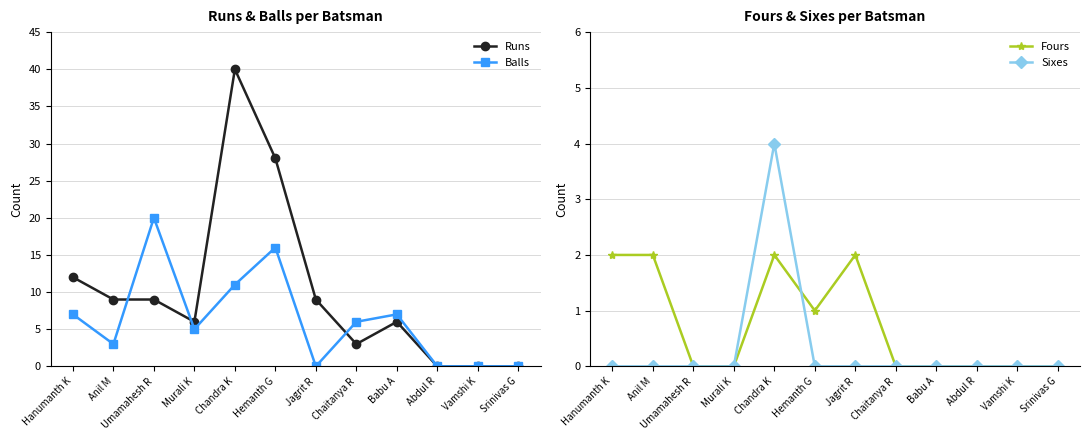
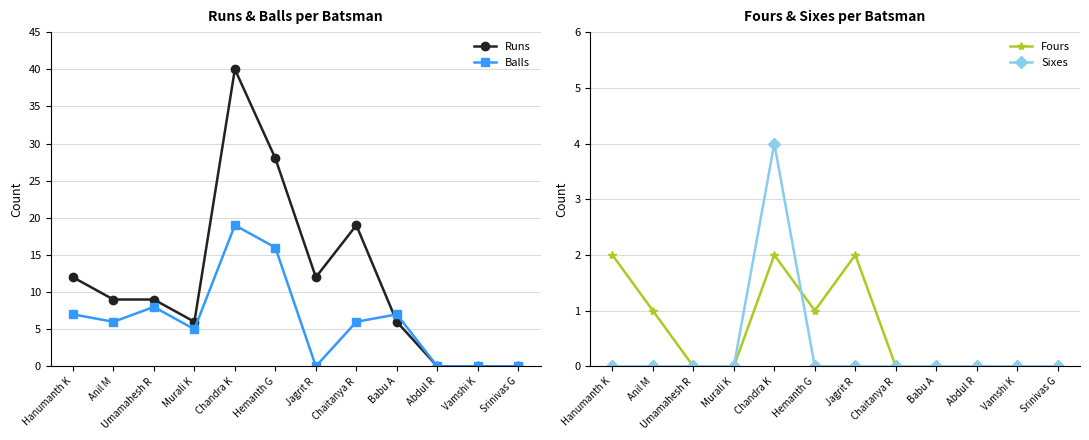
Runs & Balls per Batsman, Balls, Anil M: 3 -> 6
Runs & Balls per Batsman, Balls, Umamahesh R: 20 -> 8
Runs & Balls per Batsman, Balls, Chandra K: 11 -> 19
Runs & Balls per Batsman, Runs, Jagrit R: 9 -> 12
Runs & Balls per Batsman, Runs, Chaitanya R: 3 -> 19
Fours & Sixes per Batsman, Fours, Anil M: 2 -> 1
